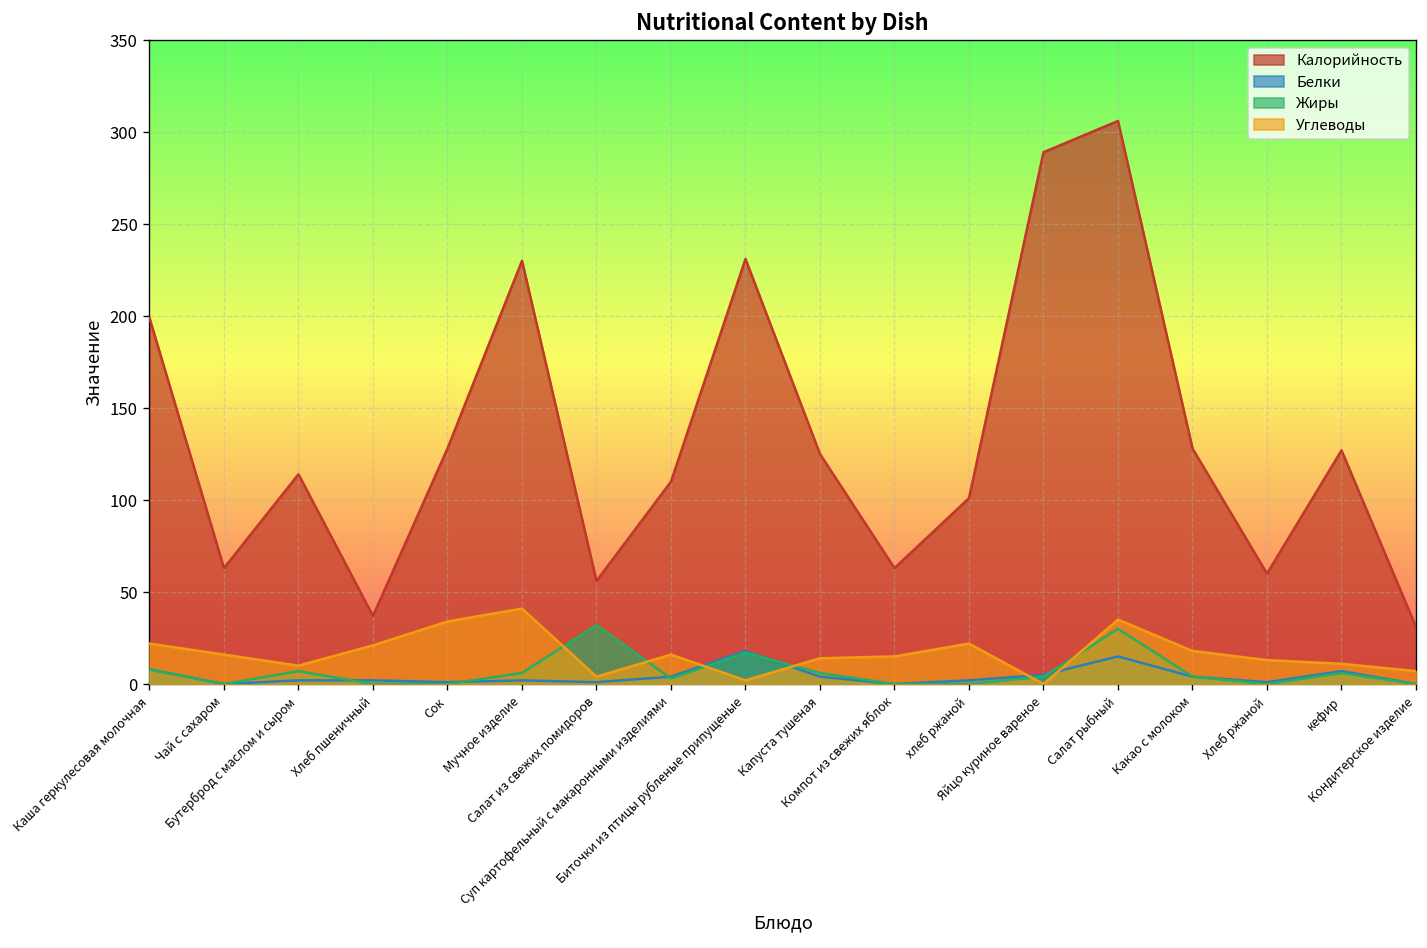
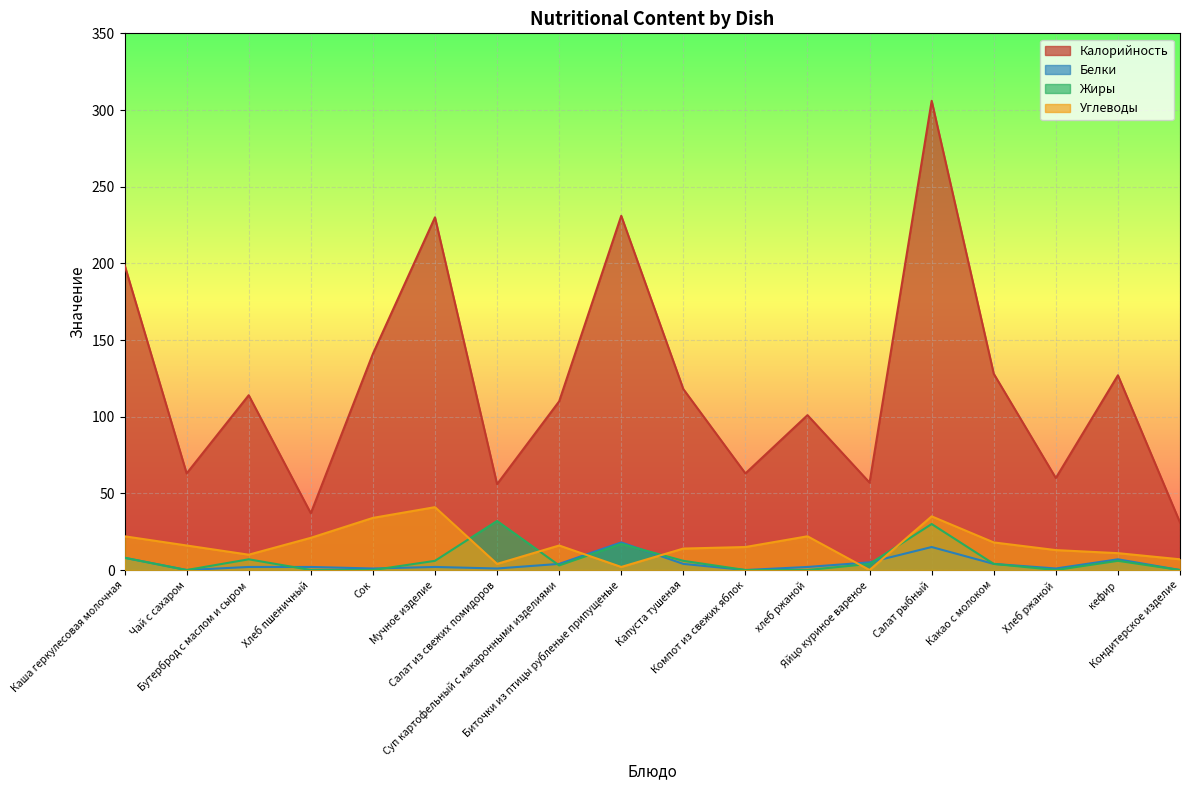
Калорийность, Сок: 128 -> 141
Калорийность, Капуста тушеная: 125 -> 118
Калорийность, Яйцо куриное вареное: 289 -> 57
